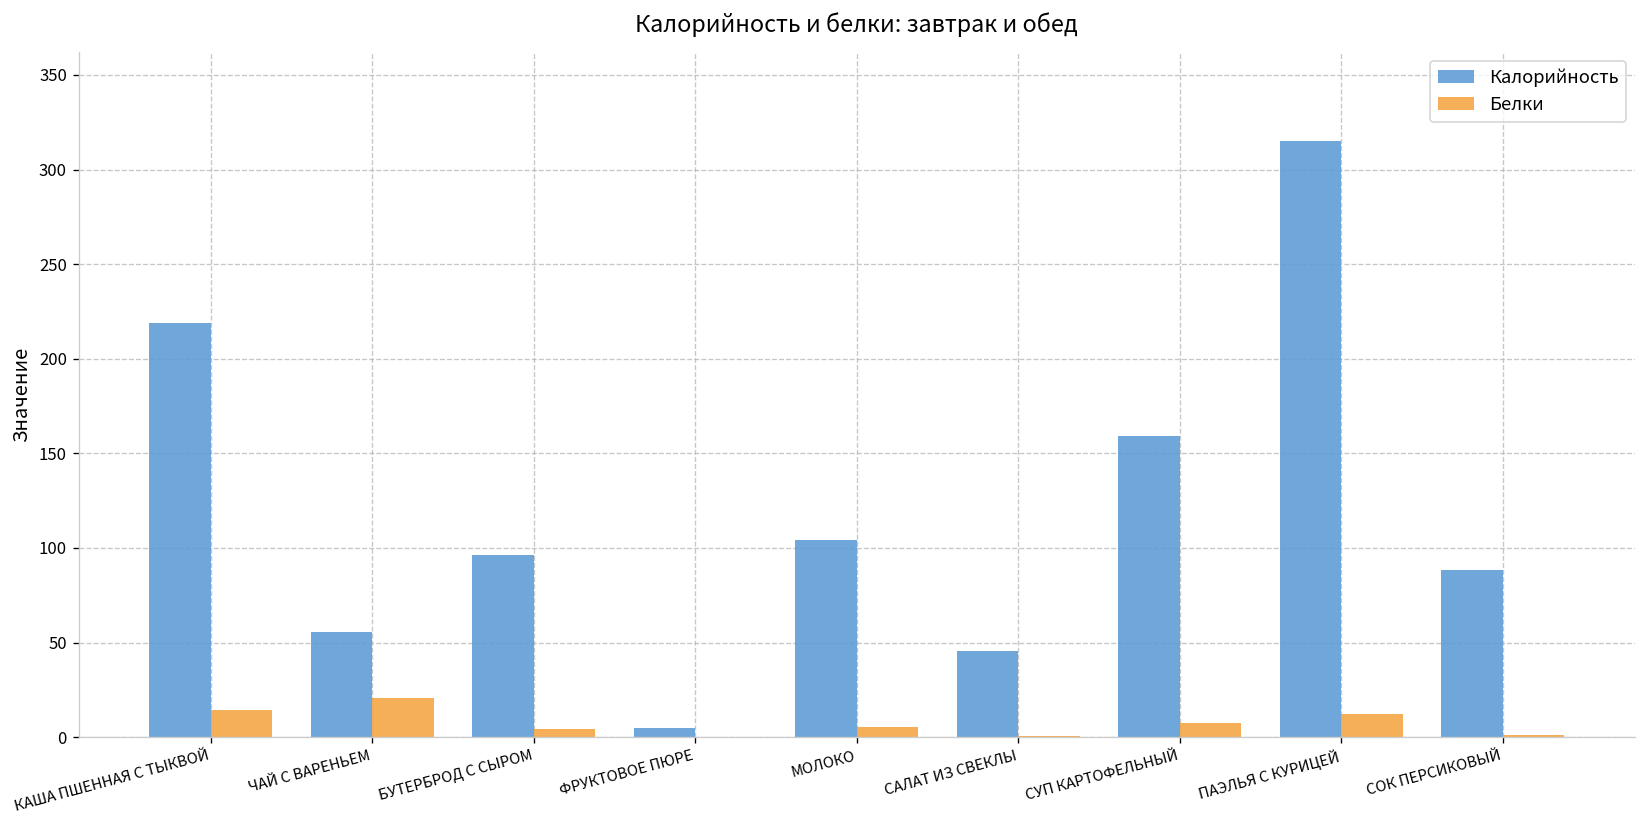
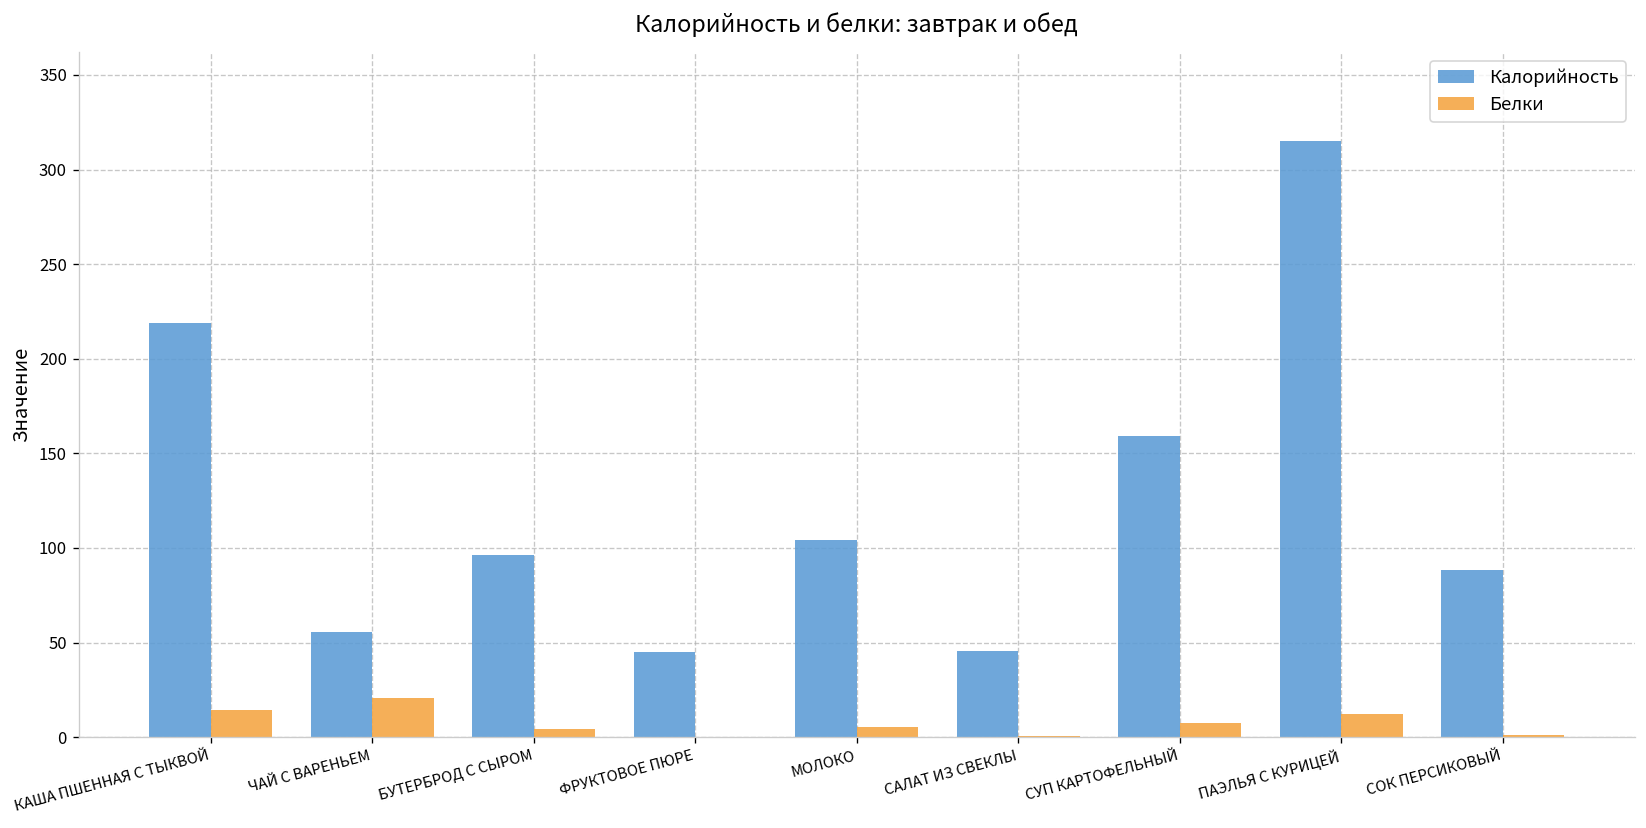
Калорийность, ФРУКТОВОЕ ПЮРЕ: 5 -> 45
